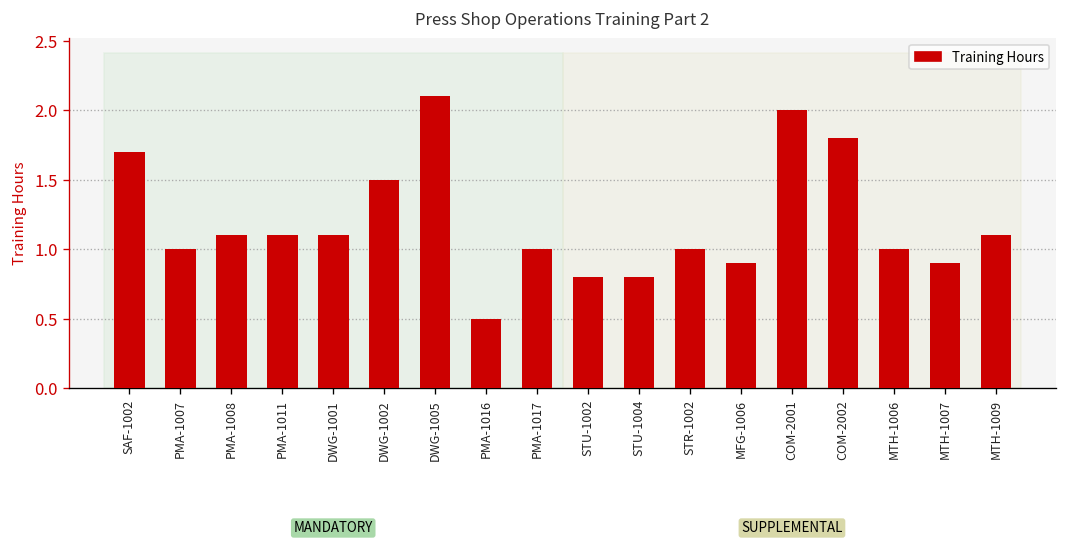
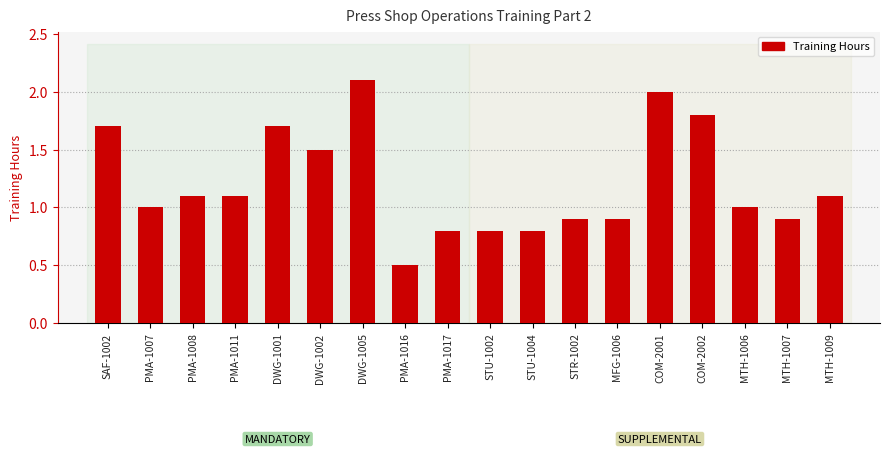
DWG-1001: 1.1 -> 1.7
PMA-1017: 1.0 -> 0.8
STR-1002: 1.0 -> 0.9
